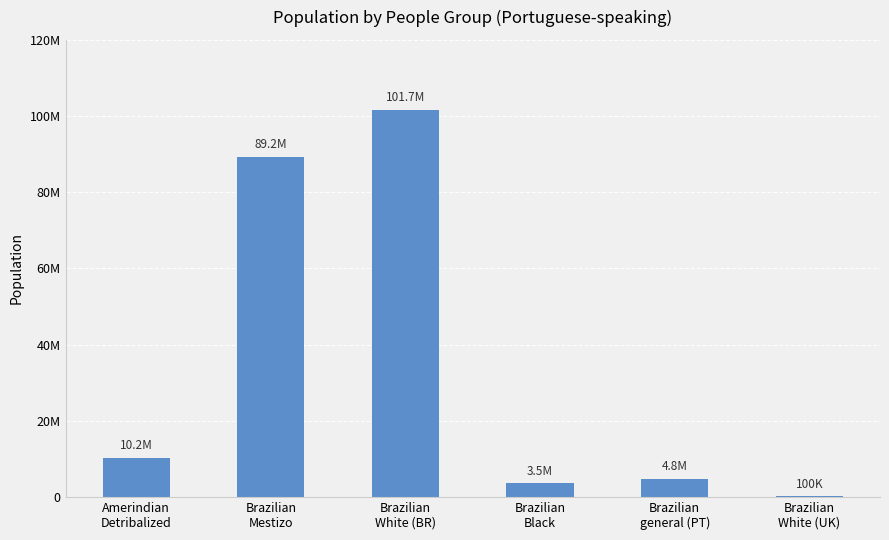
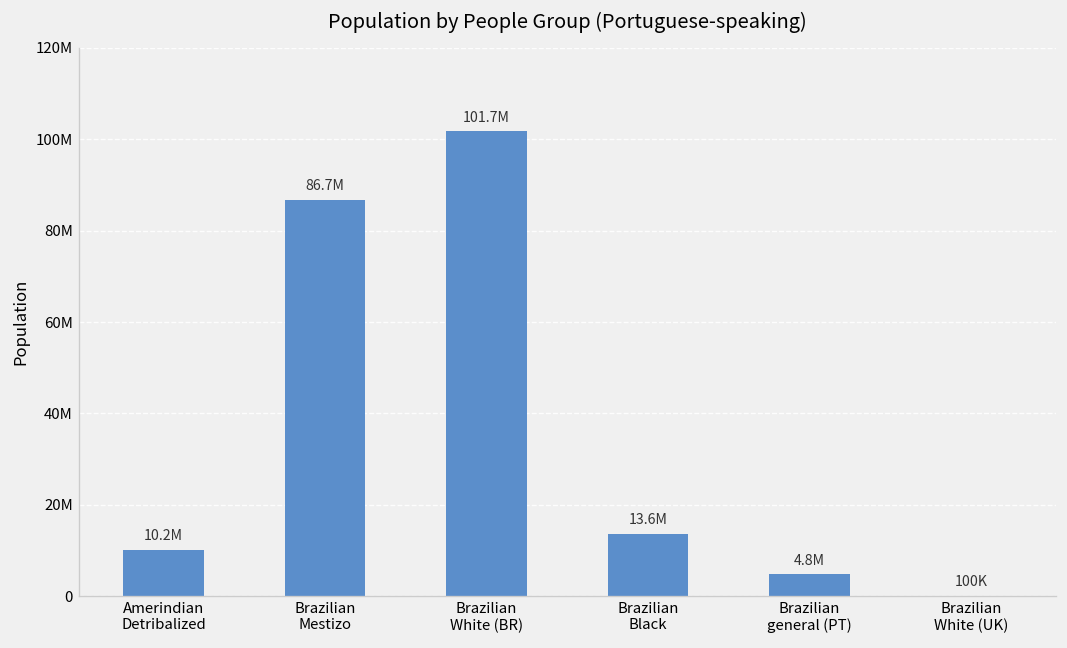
Brazilian Mestizo: 89.2M -> 86.7M
Brazilian Black: 3.5M -> 13.6M
